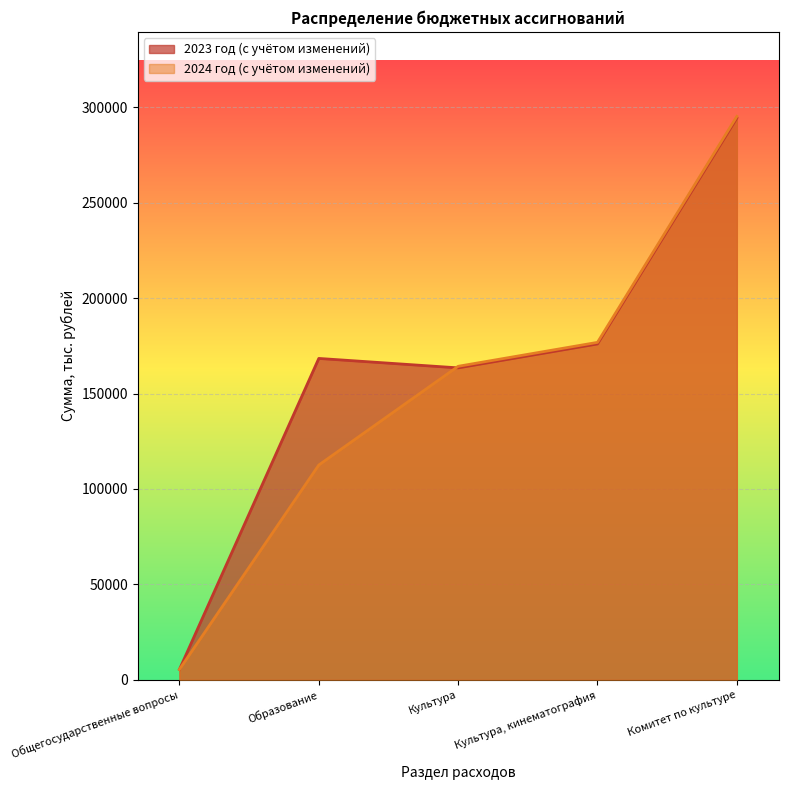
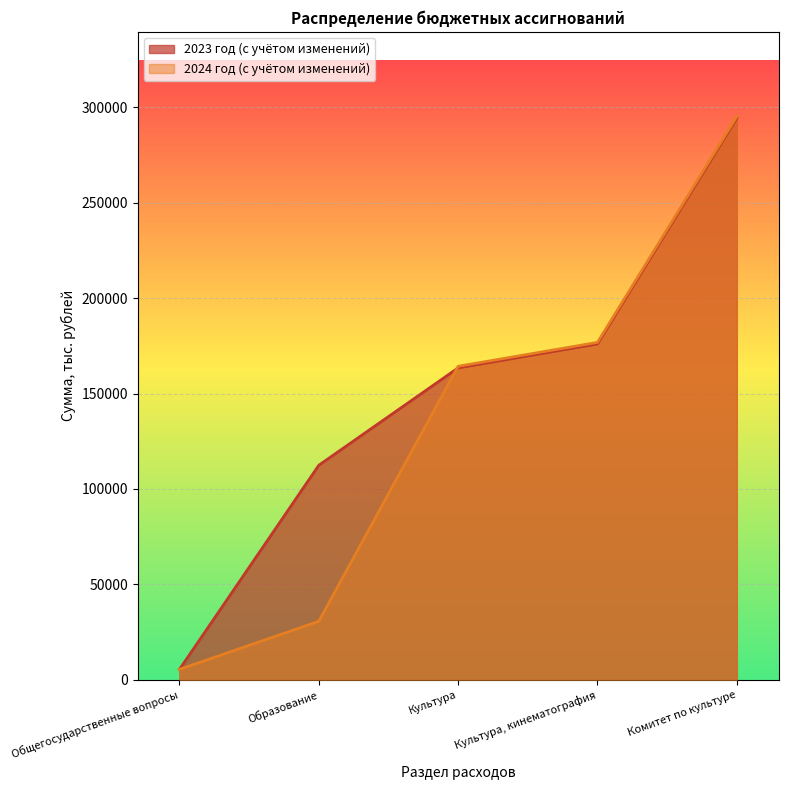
2023 год (с учётом изменений), Образование: 168000 -> 112000
2024 год (с учётом изменений), Образование: 113000 -> 31000
